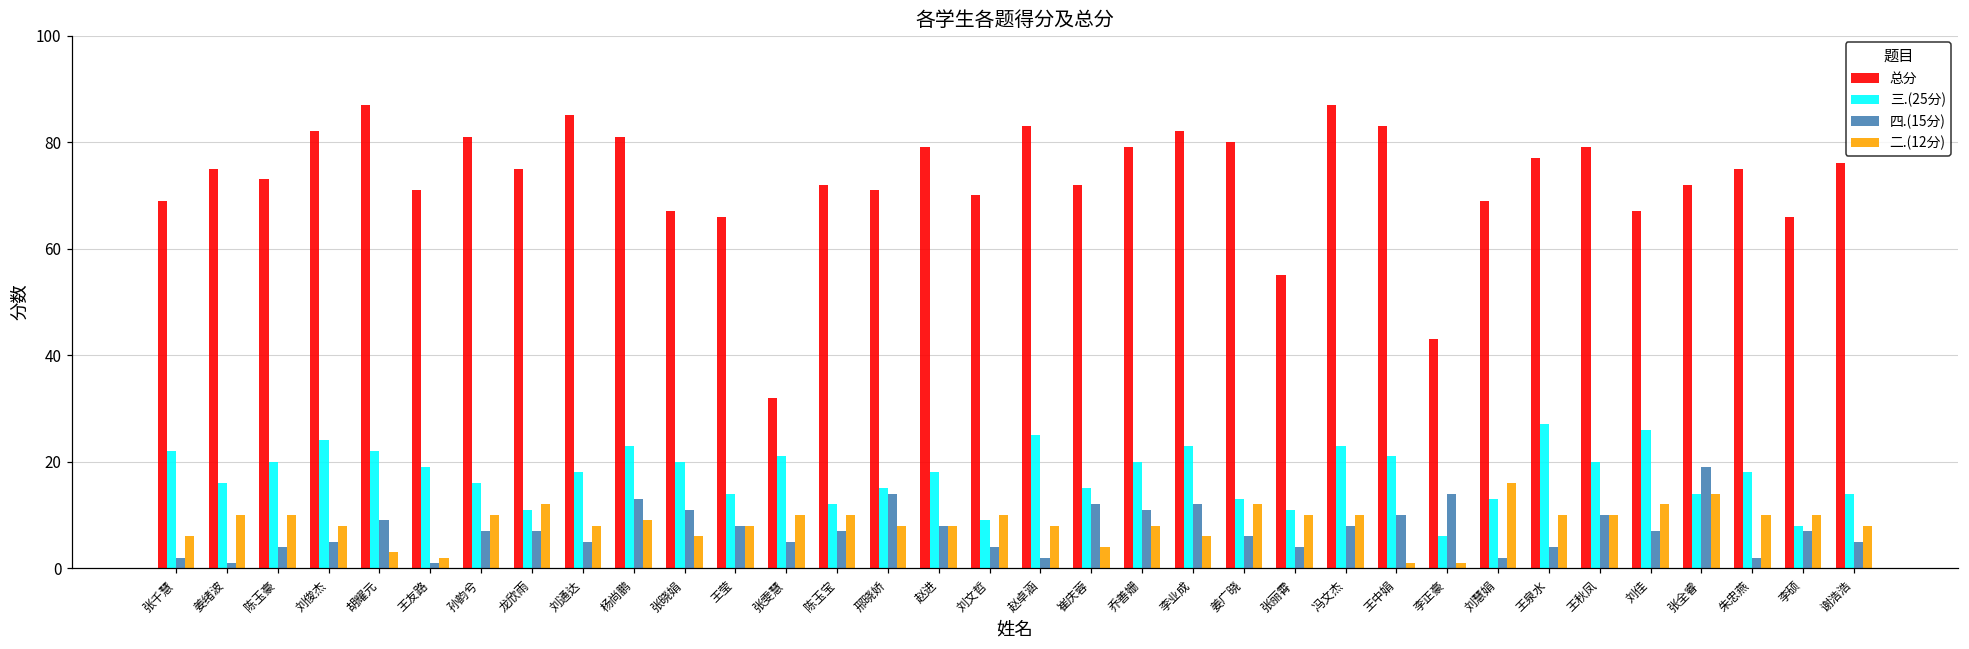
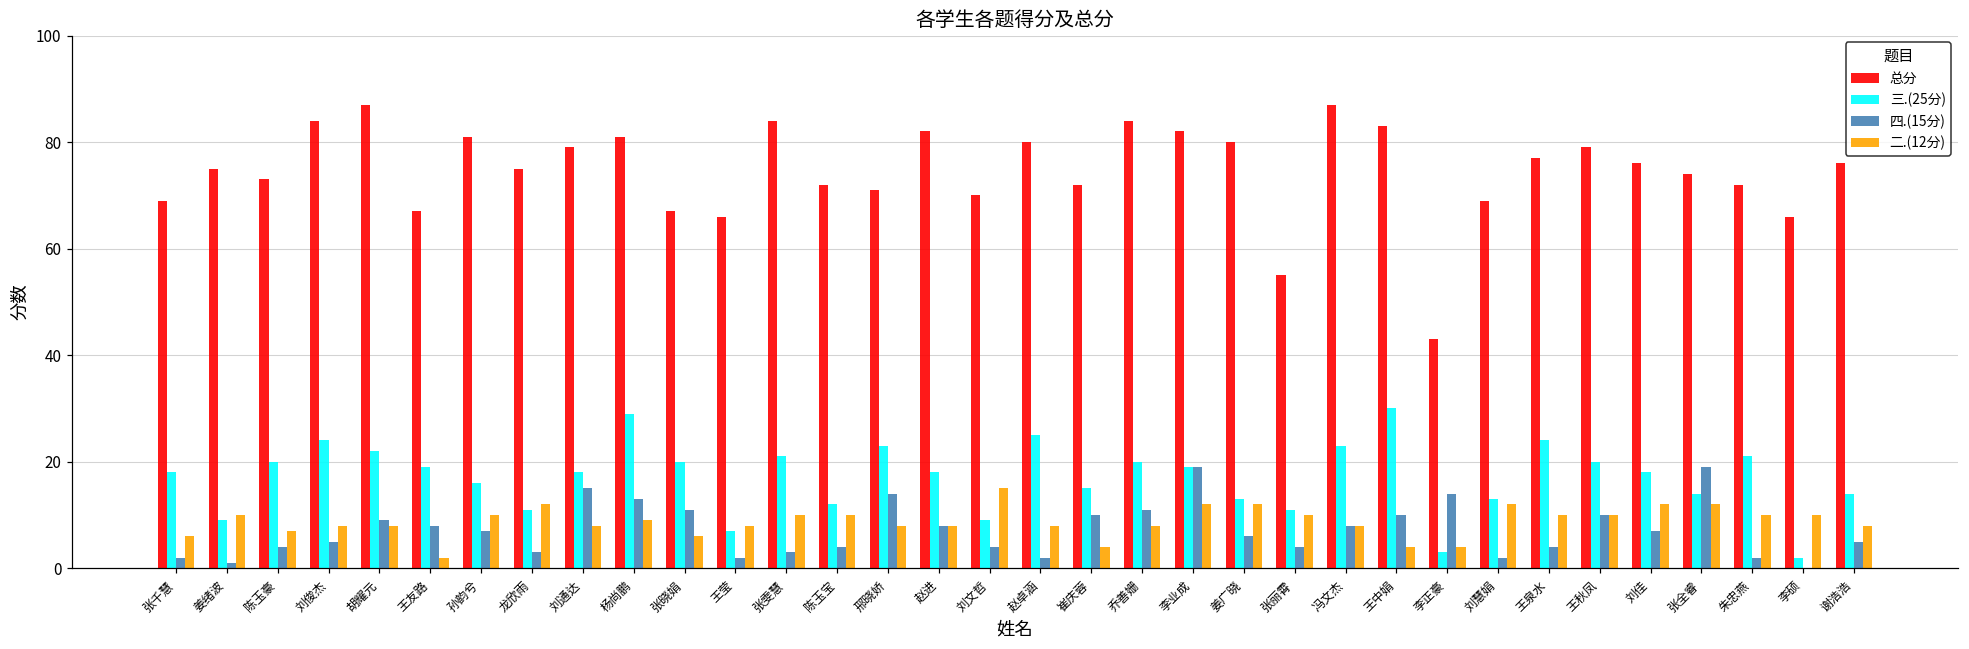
三.(25分), 张千慧: 22 -> 18
三.(25分), 姜绪波: 16 -> 9
二.(12分), 陈玉豪: 10 -> 7
总分, 刘俊杰: 82 -> 84
二.(12分), 胡耀元: 3 -> 8
总分, 王友路: 71 -> 67
四.(15分), 王友路: 1 -> 8
四.(15分), 龙欣雨: 7 -> 3
总分, 刘通达: 85 -> 79
四.(15分), 刘通达: 5 -> 15
三.(25分), 杨尚鹏: 23 -> 29
三.(25分), 王莹: 14 -> 7
四.(15分), 王莹: 8 -> 2
总分, 张雯慧: 32 -> 84
四.(15分), 张雯慧: 5 -> 3
四.(15分), 陈玉宝: 7 -> 4
三.(25分), 邢晓娇: 15 -> 23
总分, 赵进: 79 -> 82
二.(12分), 刘文哲: 10 -> 15
总分, 赵卓涵: 83 -> 80
四.(15分), 崔庆蓉: 12 -> 10
总分, 乔善姗: 79 -> 84
三.(25分), 李业成: 23 -> 19
四.(15分), 李业成: 12 -> 19
二.(12分), 李业成: 6 -> 12
二.(12分), 冯文杰: 10 -> 8
三.(25分), 王中娟: 21 -> 30
二.(12分), 王中娟: 1 -> 4
三.(25分), 李正豪: 6 -> 3
二.(12分), 李正豪: 1 -> 4
二.(12分), 刘慧娟: 16 -> 12
三.(25分), 王泉水: 27 -> 24
总分, 刘佳: 67 -> 76
三.(25分), 刘佳: 26 -> 18
总分, 张全睿: 72 -> 74
二.(12分), 张全睿: 14 -> 12
总分, 朱忠燕: 75 -> 72
三.(25分), 朱忠燕: 18 -> 21
三.(25分), 李硕: 8 -> 2
四.(15分), 李硕: 7 -> 0
